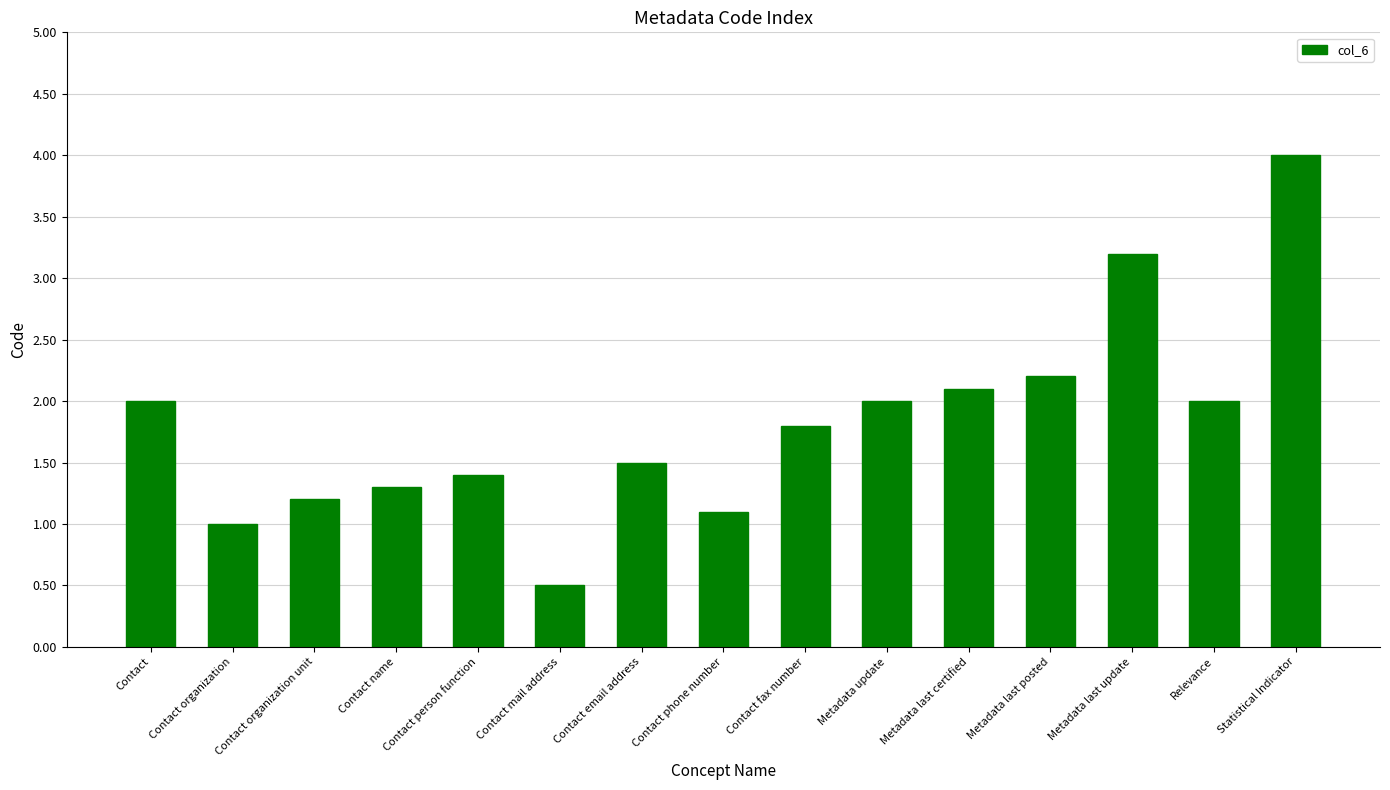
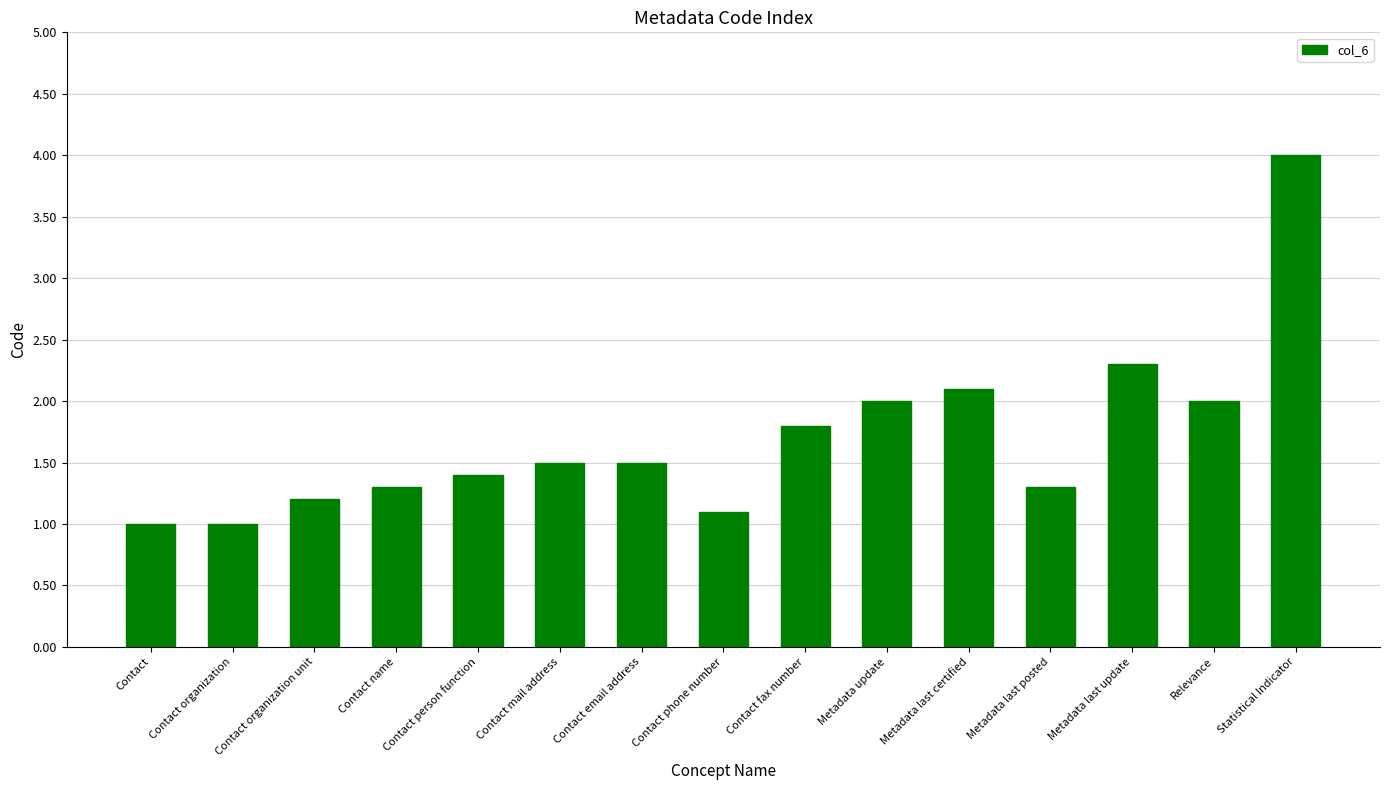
Contact: 2 -> 1
Contact mail address: 0.5 -> 1.5
Metadata last posted: 2.2 -> 1.3
Metadata last update: 3.2 -> 2.3
